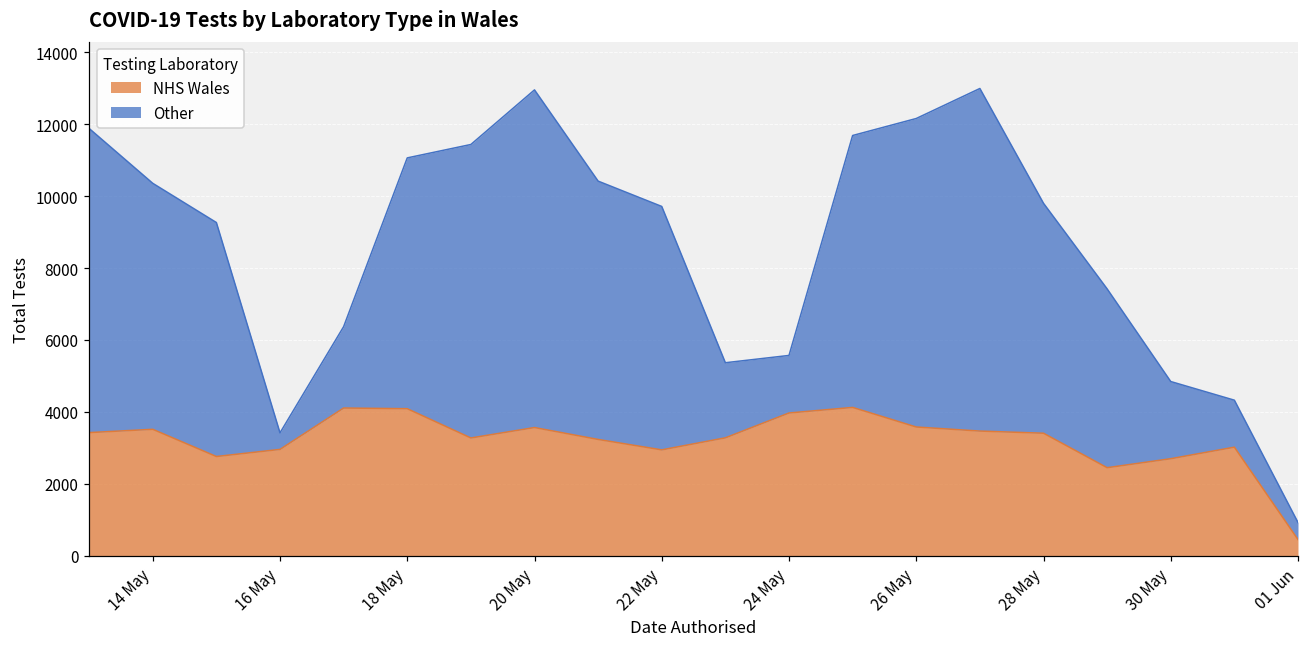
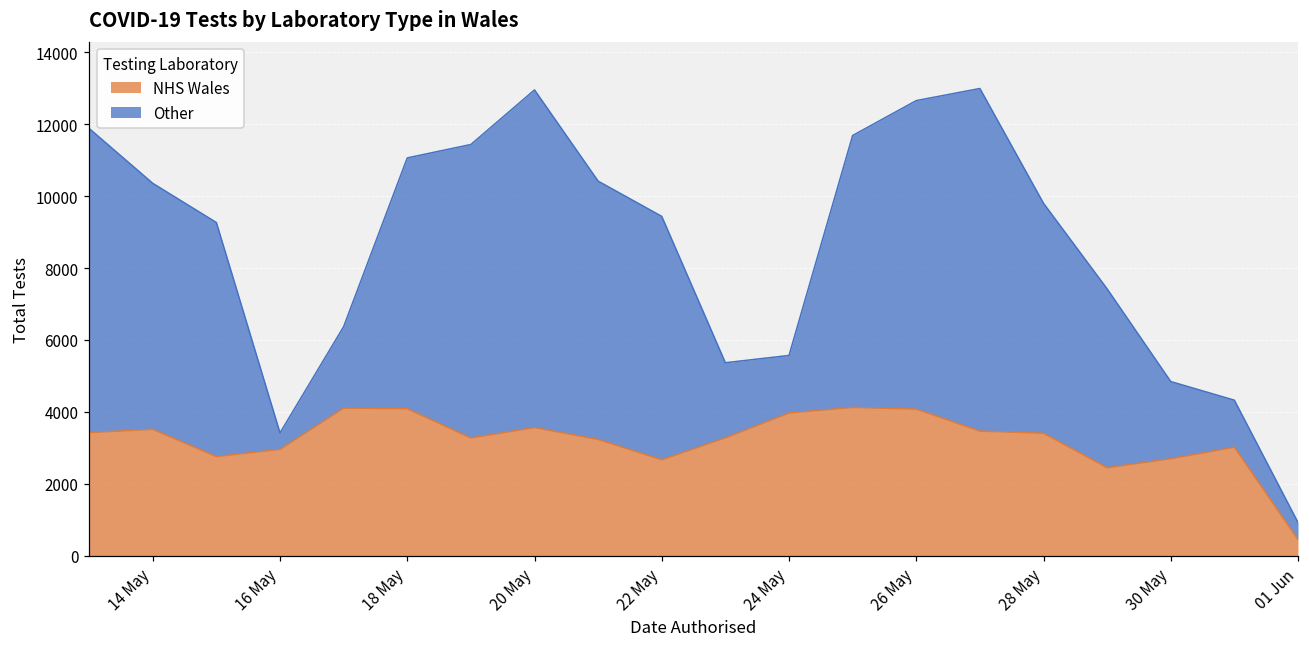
NHS Wales, 22 May: 2900 -> 2700
NHS Wales, 26 May: 3600 -> 4100
